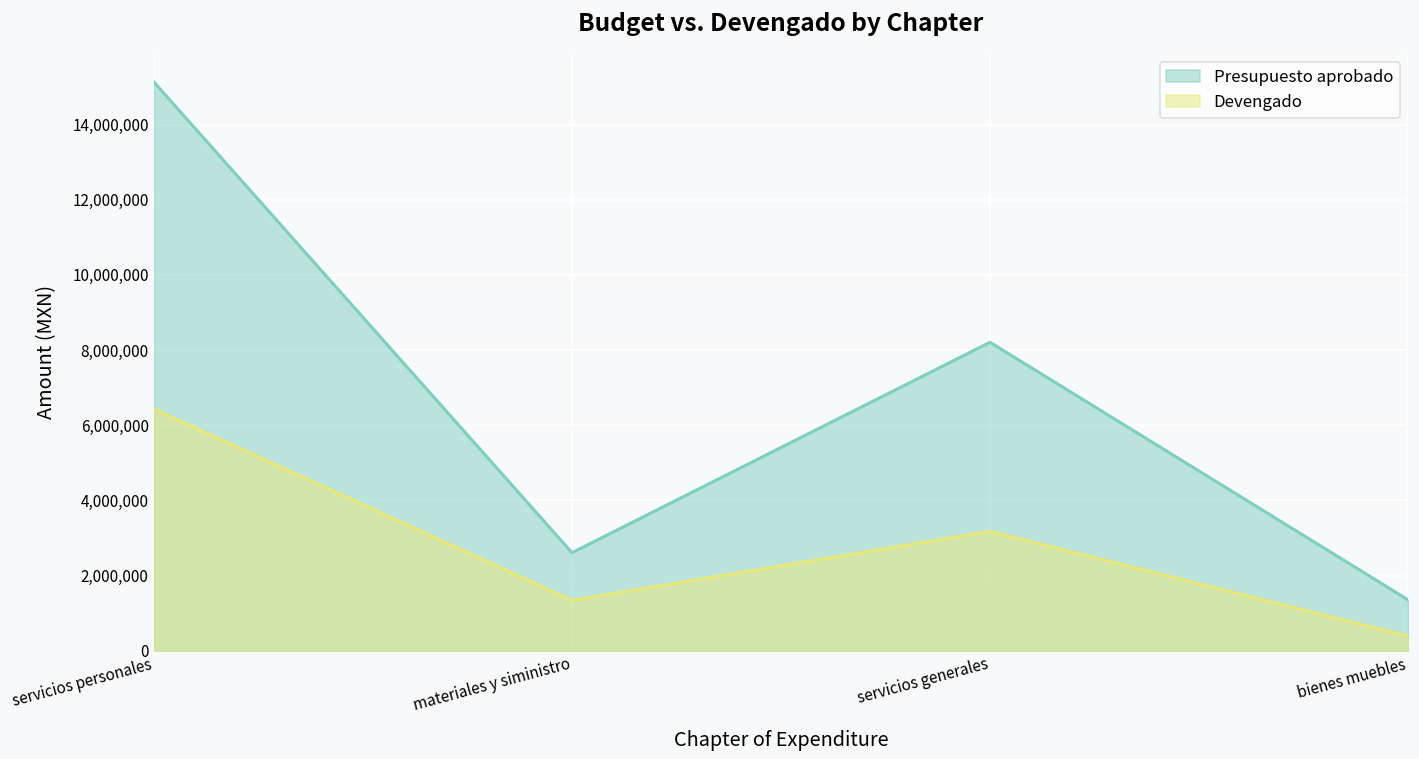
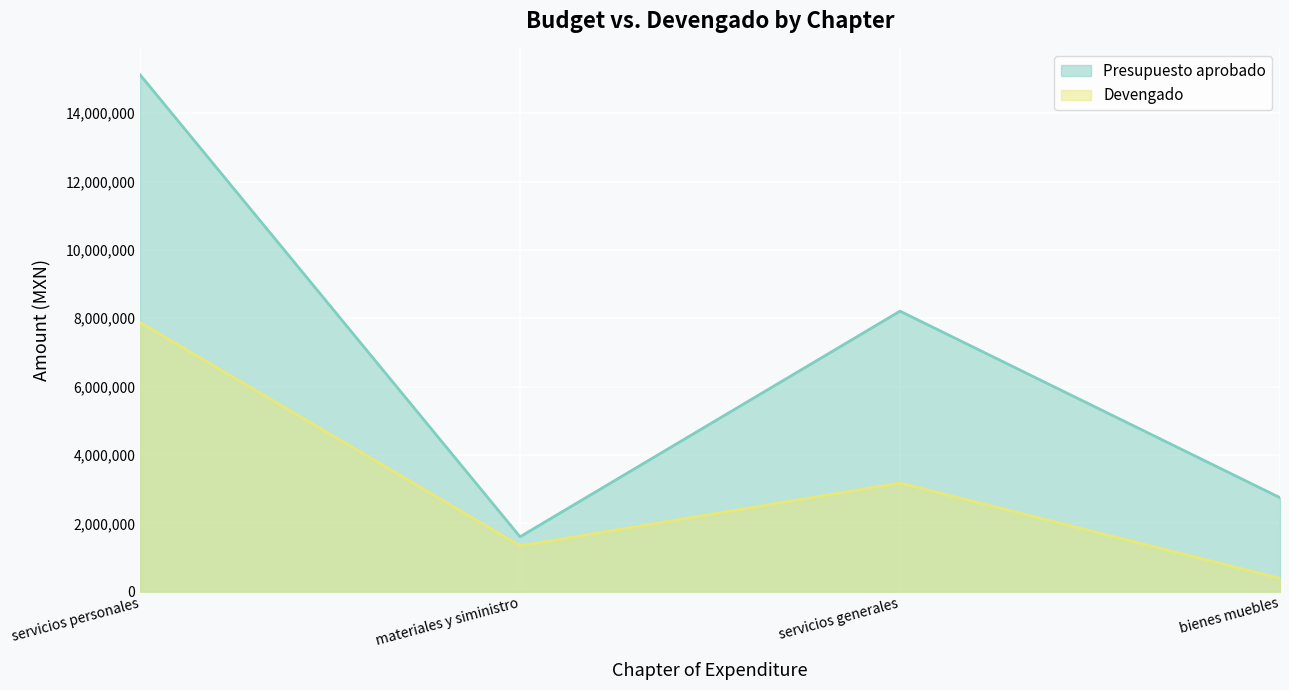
Devengado, servicios personales: 6,400,000 -> 7,900,000
Presupuesto aprobado, materiales y siministro: 2,600,000 -> 1,600,000
Presupuesto aprobado, bienes muebles: 1,400,000 -> 2,700,000
